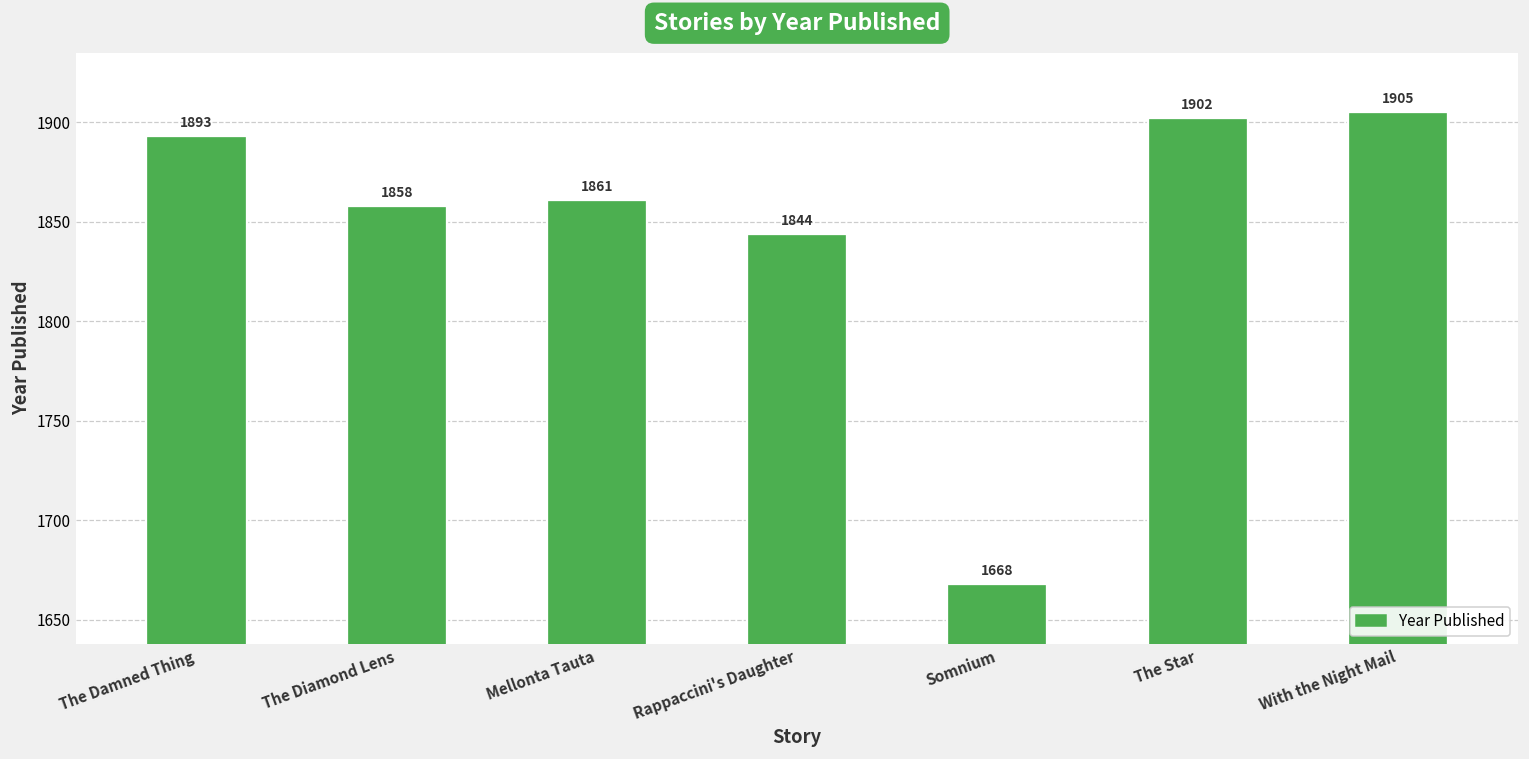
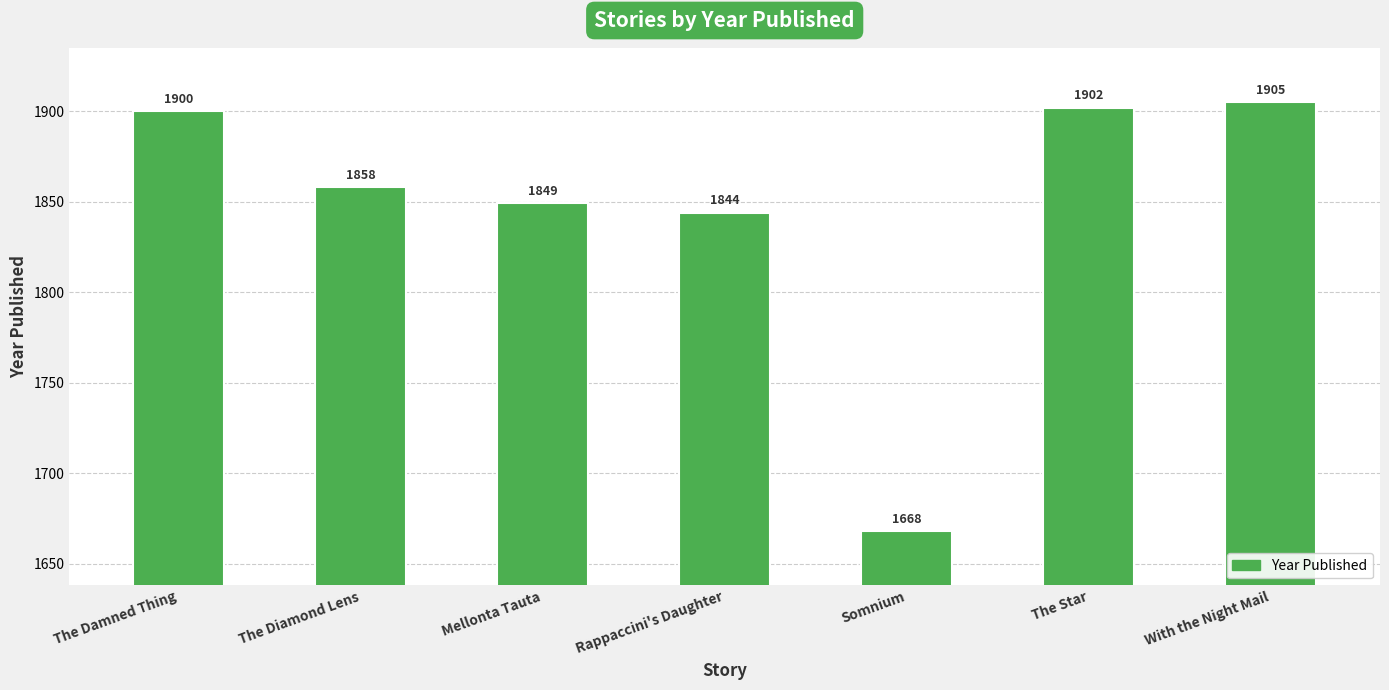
The Damned Thing: 1893 -> 1900
Mellonta Tauta: 1861 -> 1849
